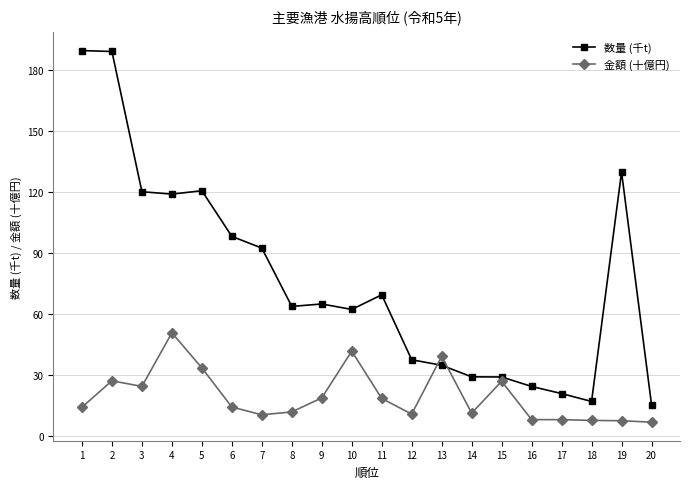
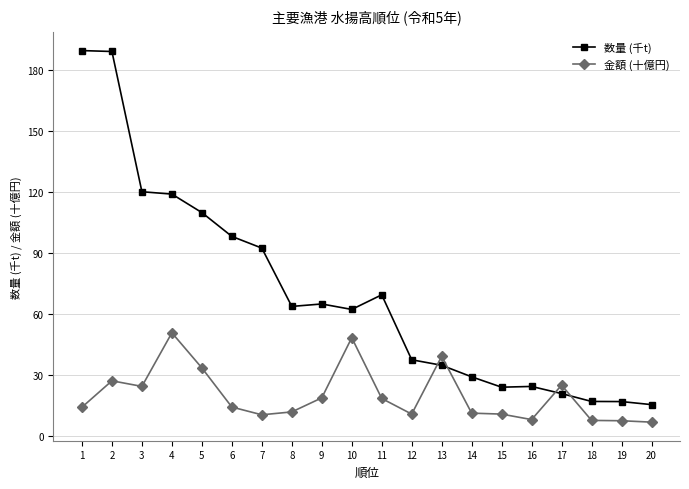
数量 (千t), 5: 121 -> 110
金額 (十億円), 10: 42 -> 48
数量 (千t), 15: 29 -> 24
金額 (十億円), 15: 27 -> 11
金額 (十億円), 17: 8 -> 25
数量 (千t), 19: 130 -> 17
